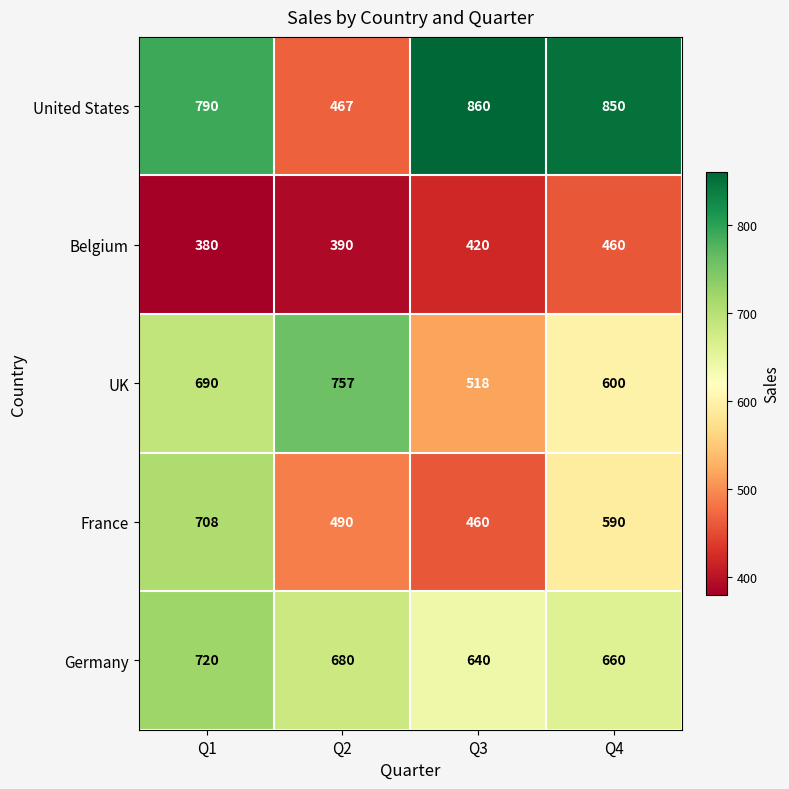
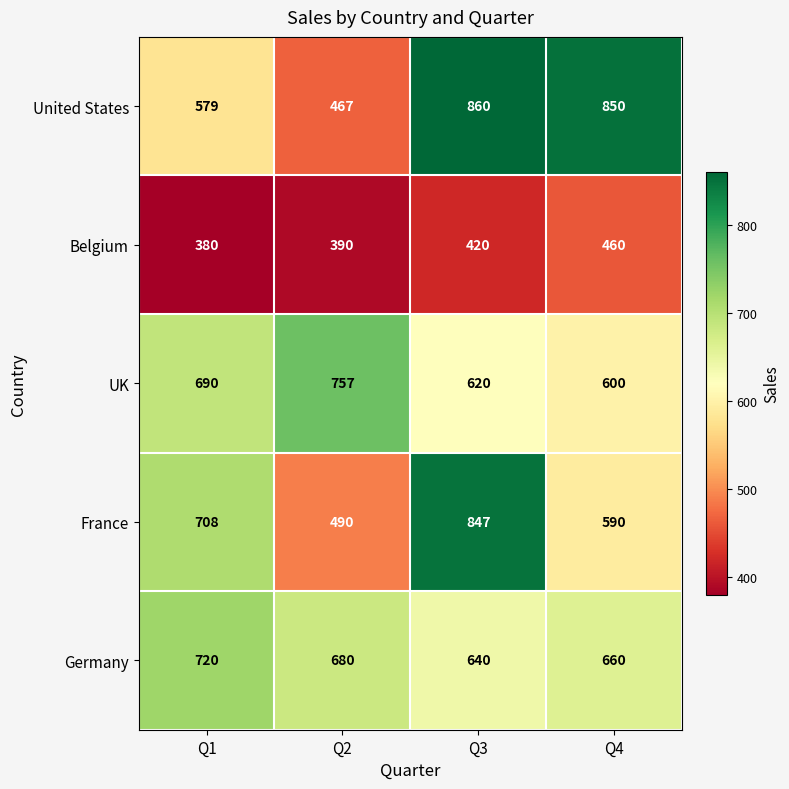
United States, Q1: 790 -> 579
UK, Q3: 518 -> 620
France, Q3: 460 -> 847
